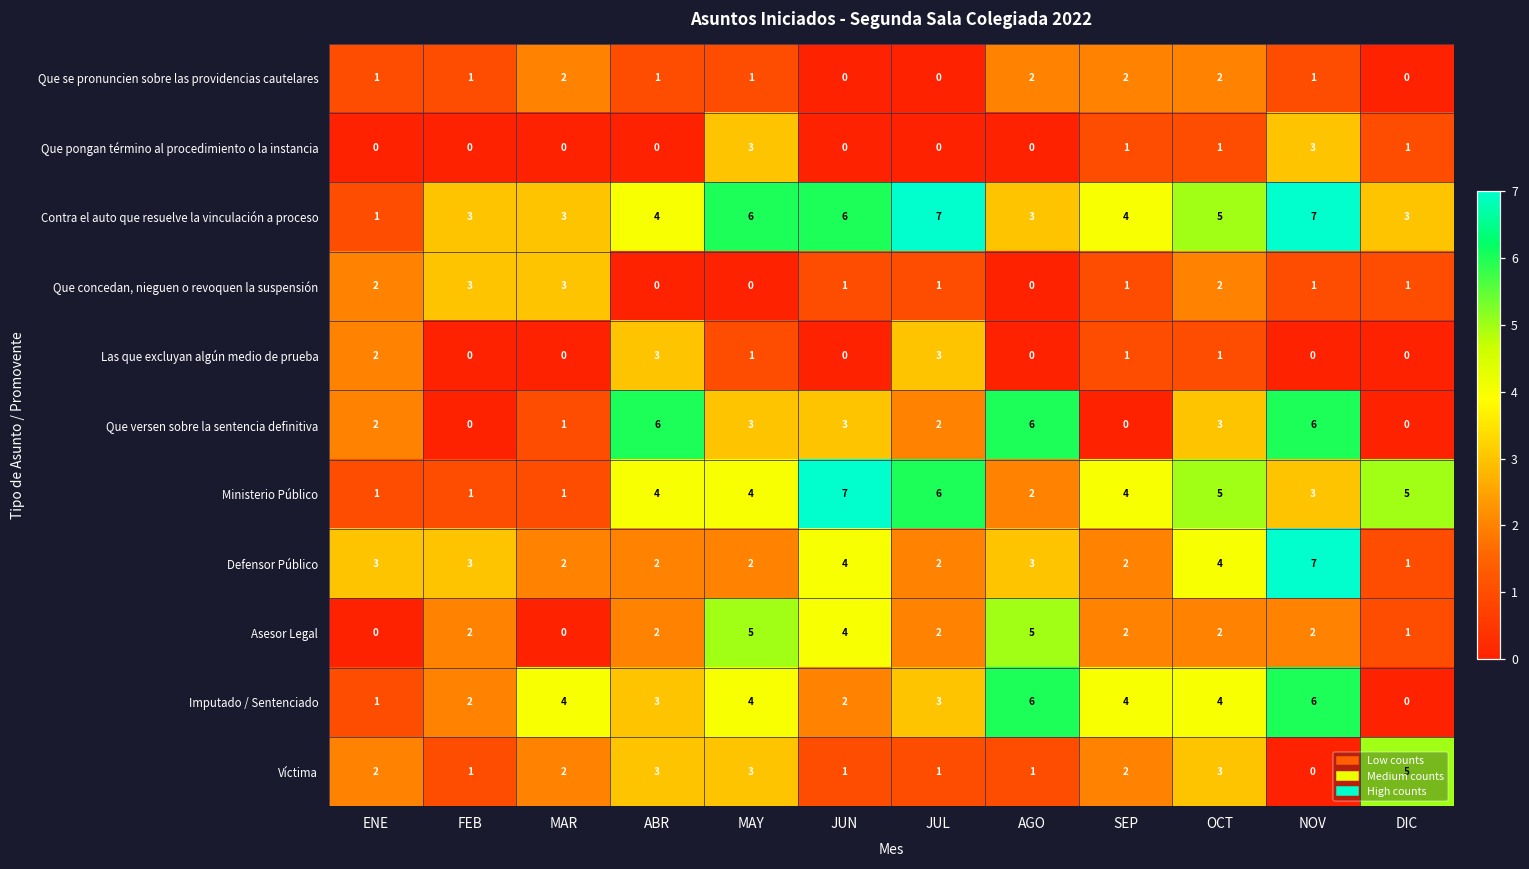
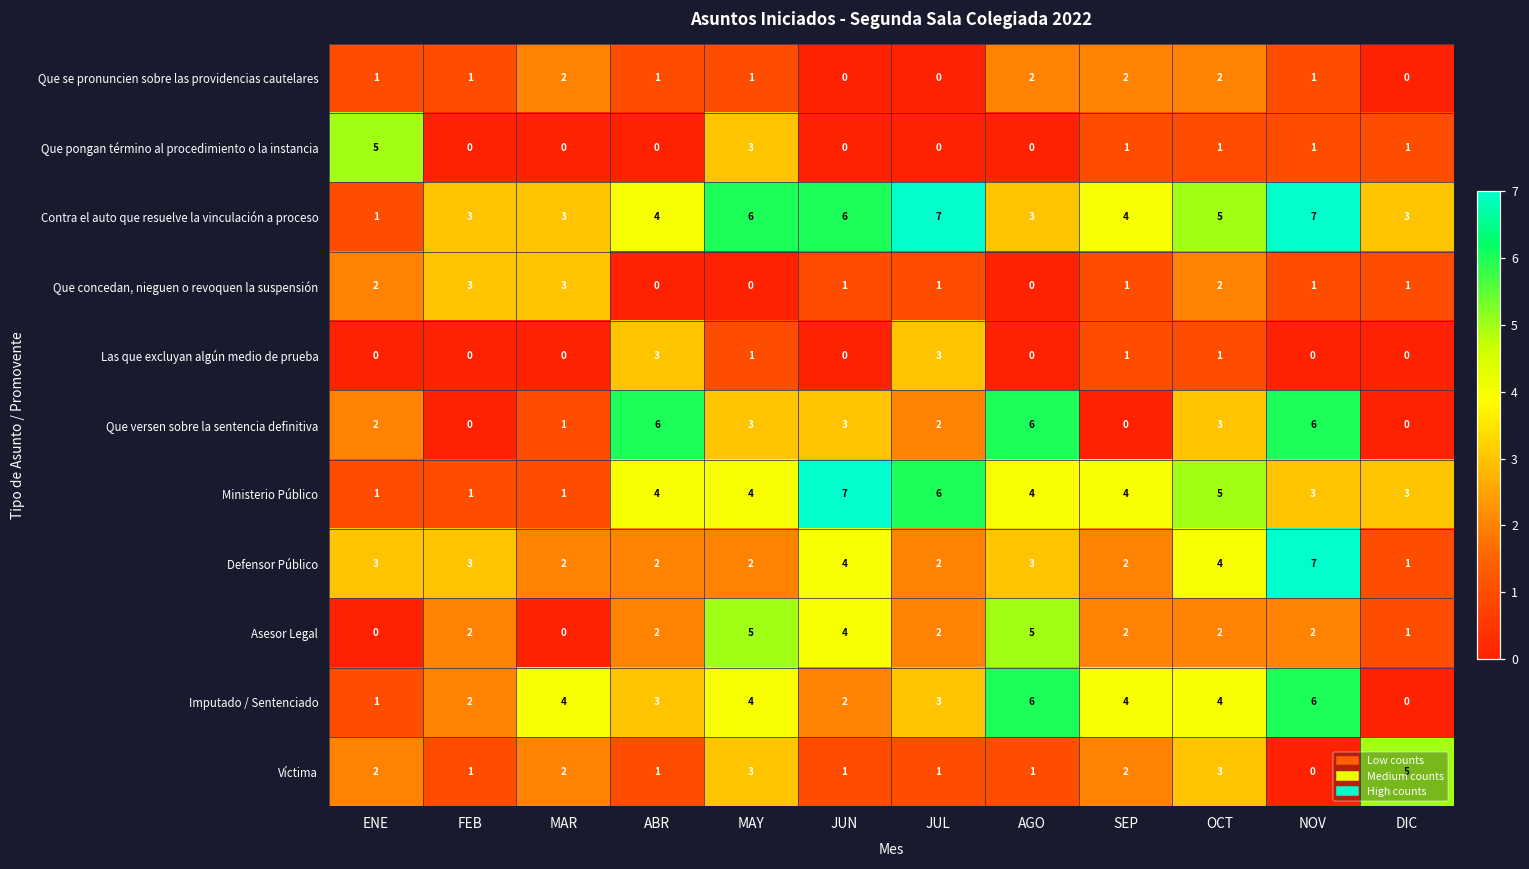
Que pongan término al procedimiento o la instancia, ENE: 0 -> 5
Que pongan término al procedimiento o la instancia, NOV: 3 -> 1
Las que excluyan algún medio de prueba, ENE: 2 -> 0
Ministerio Público, AGO: 2 -> 4
Ministerio Público, DIC: 5 -> 3
Víctima, ABR: 3 -> 1
